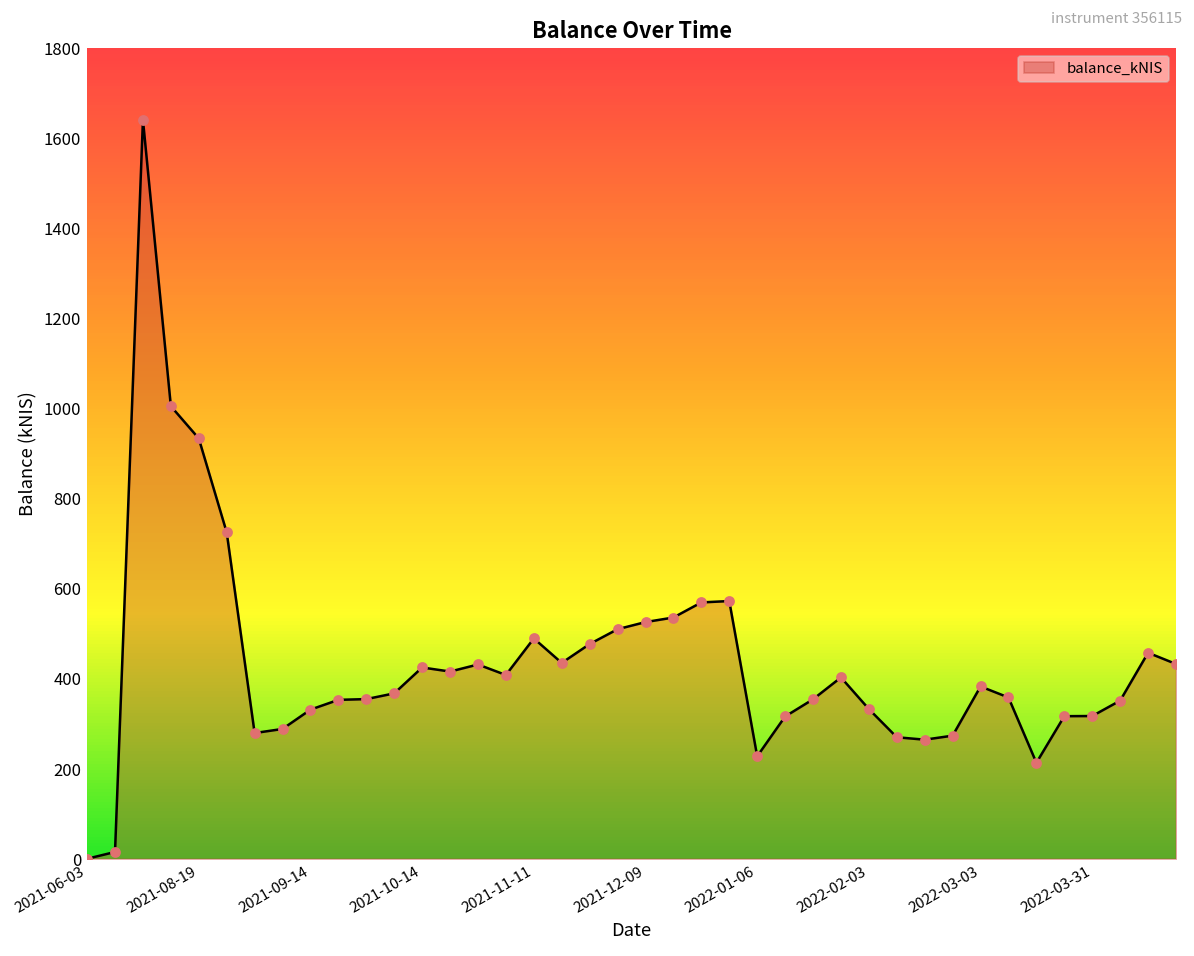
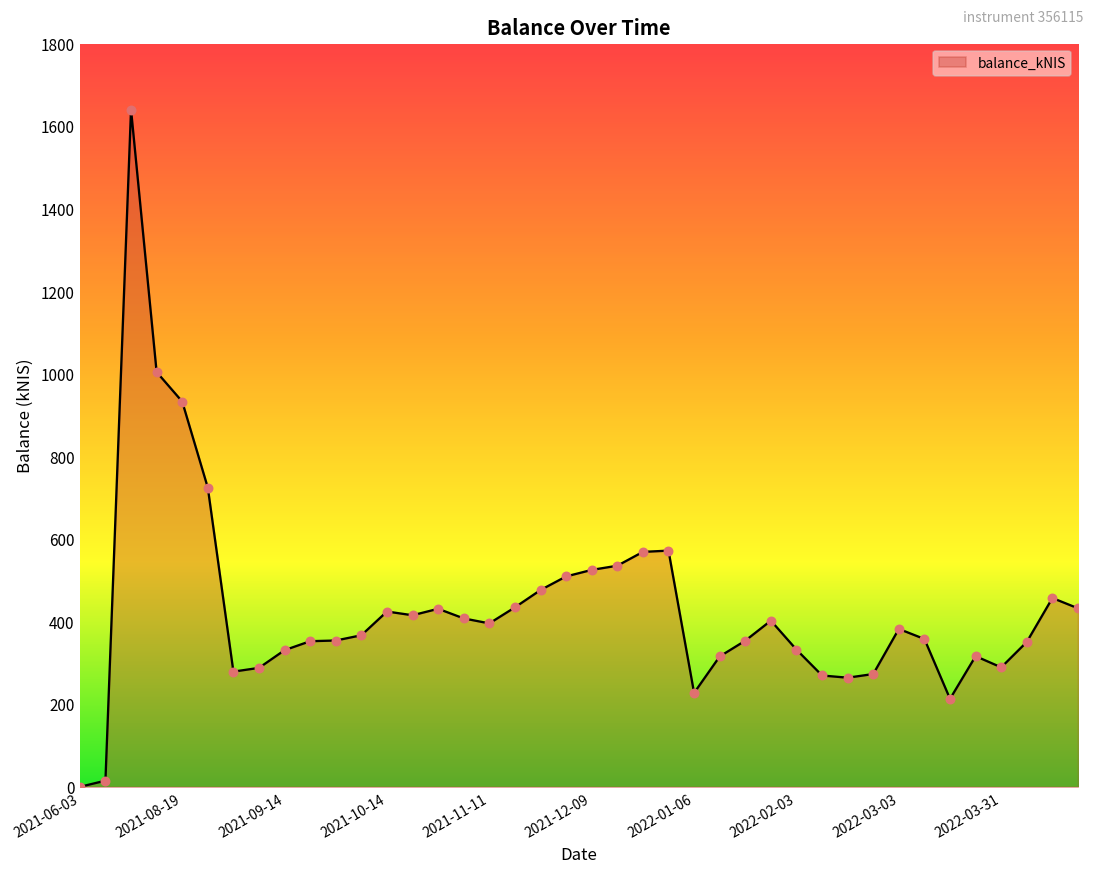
2021-11-11: 490 -> 400
2022-03-31: 320 -> 290
